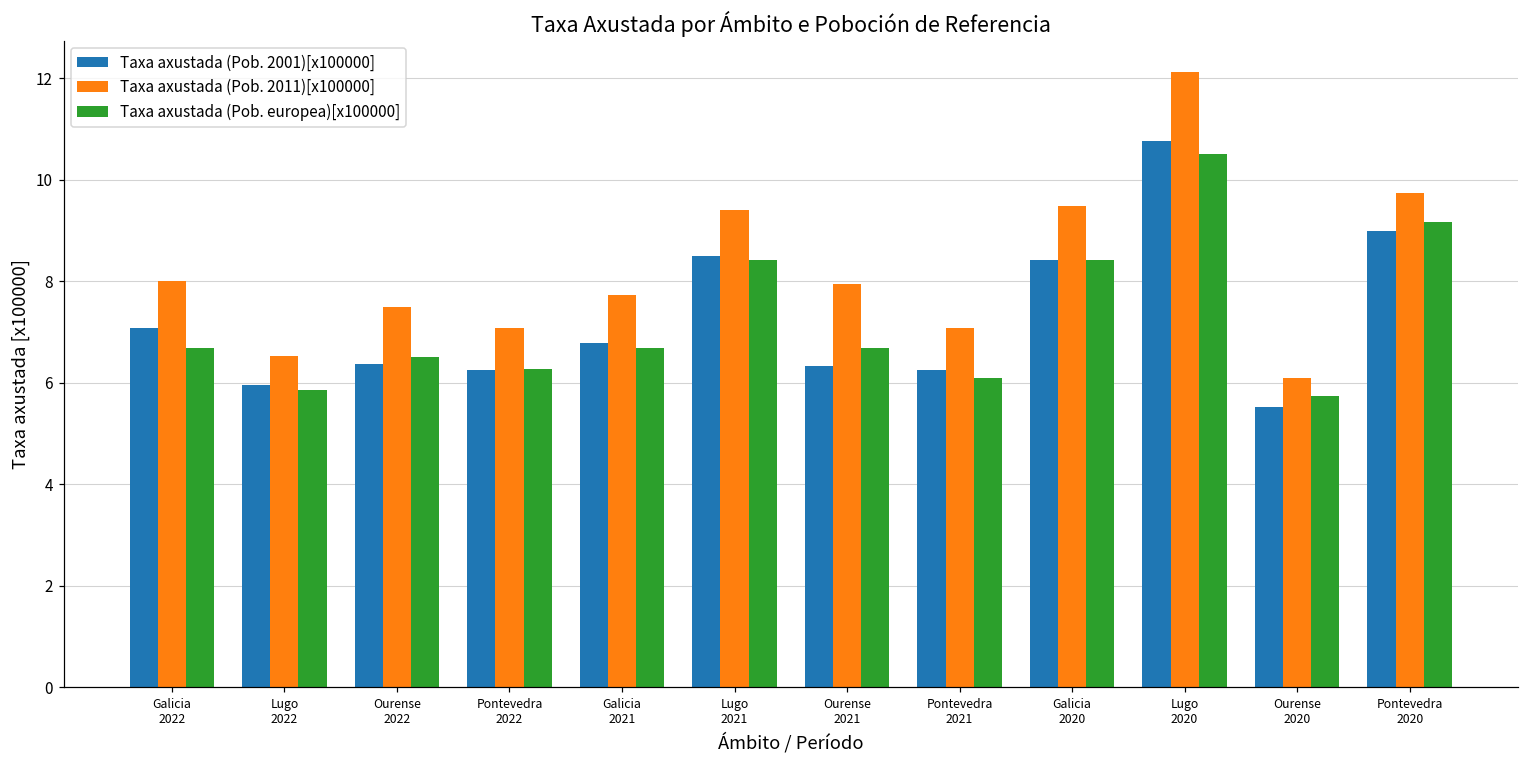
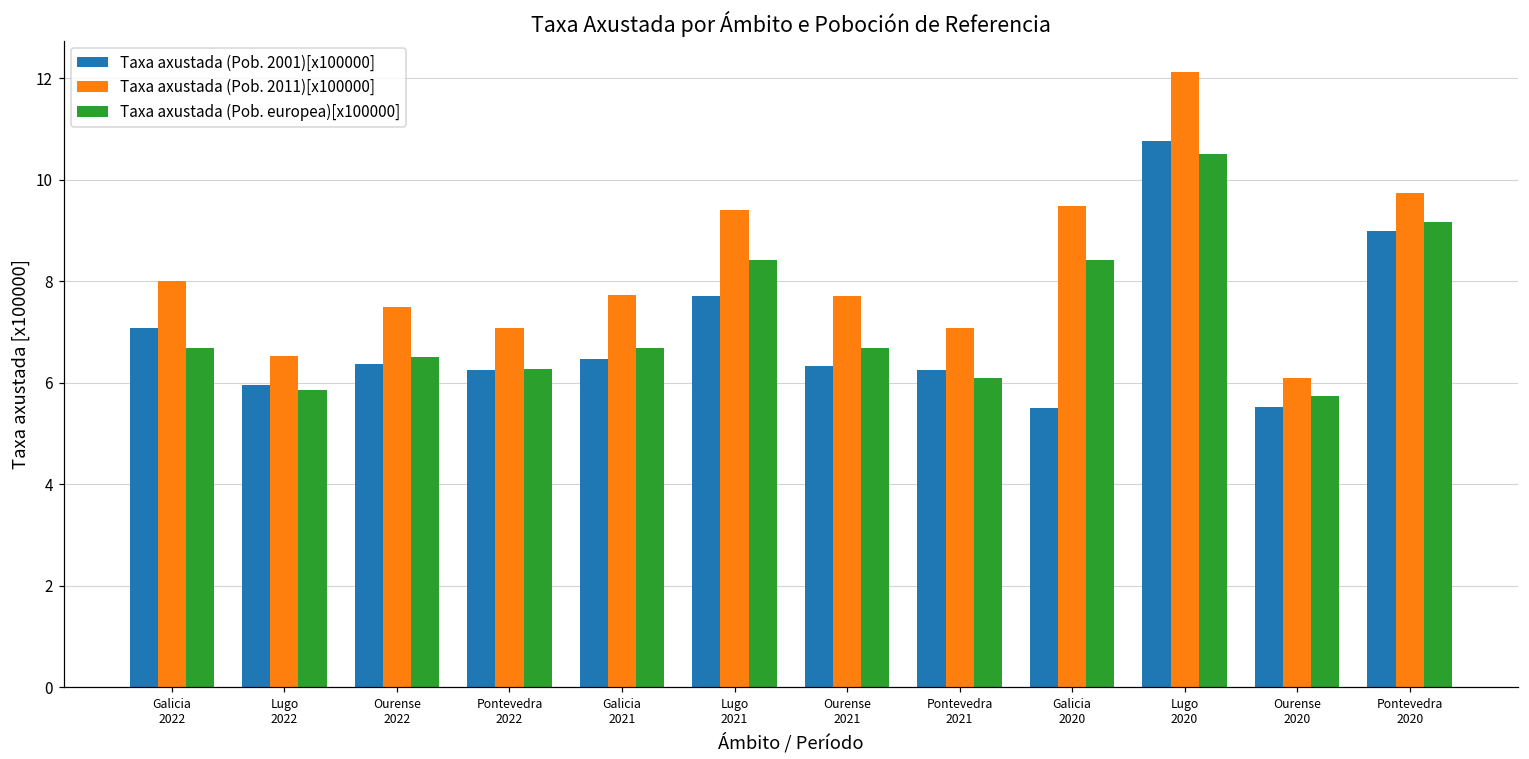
Taxa axustada (Pob. 2001)[x100000], Galicia 2021: 6.8 -> 6.5
Taxa axustada (Pob. 2001)[x100000], Lugo 2021: 8.5 -> 7.7
Taxa axustada (Pob. 2011)[x100000], Ourense 2021: 7.9 -> 7.7
Taxa axustada (Pob. 2001)[x100000], Galicia 2020: 8.4 -> 5.5
